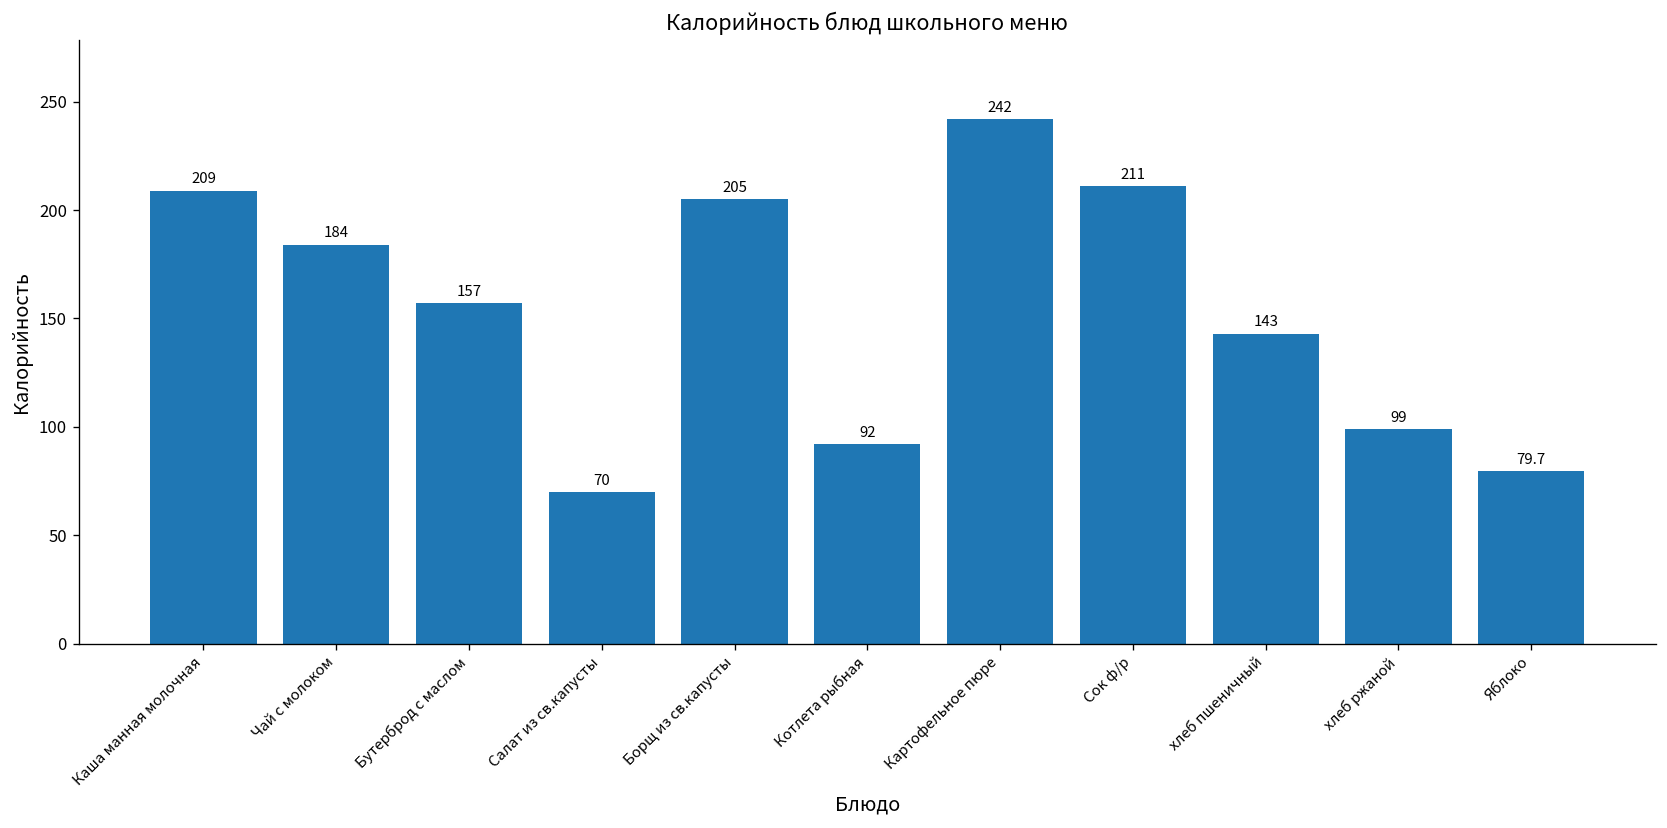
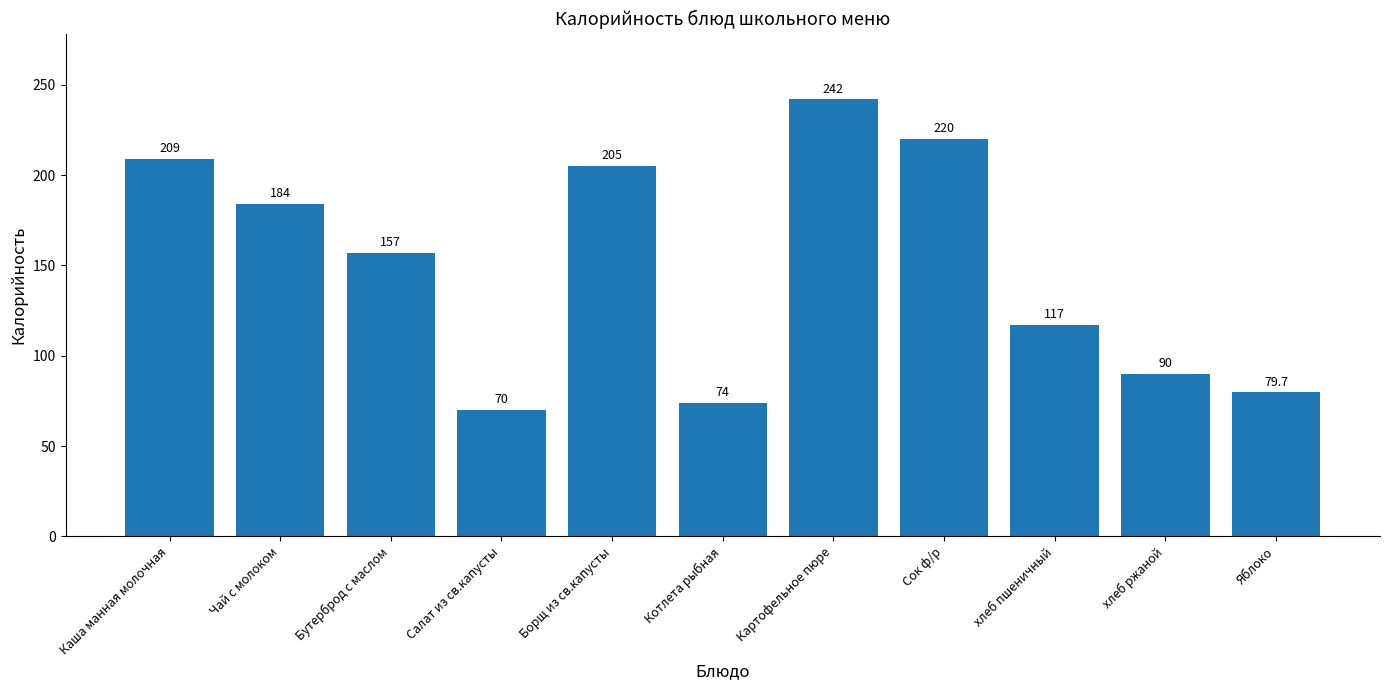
Котлета рыбная: 92 -> 74
Сок ф/р: 211 -> 220
хлеб пшеничный: 143 -> 117
хлеб ржаной: 99 -> 90
